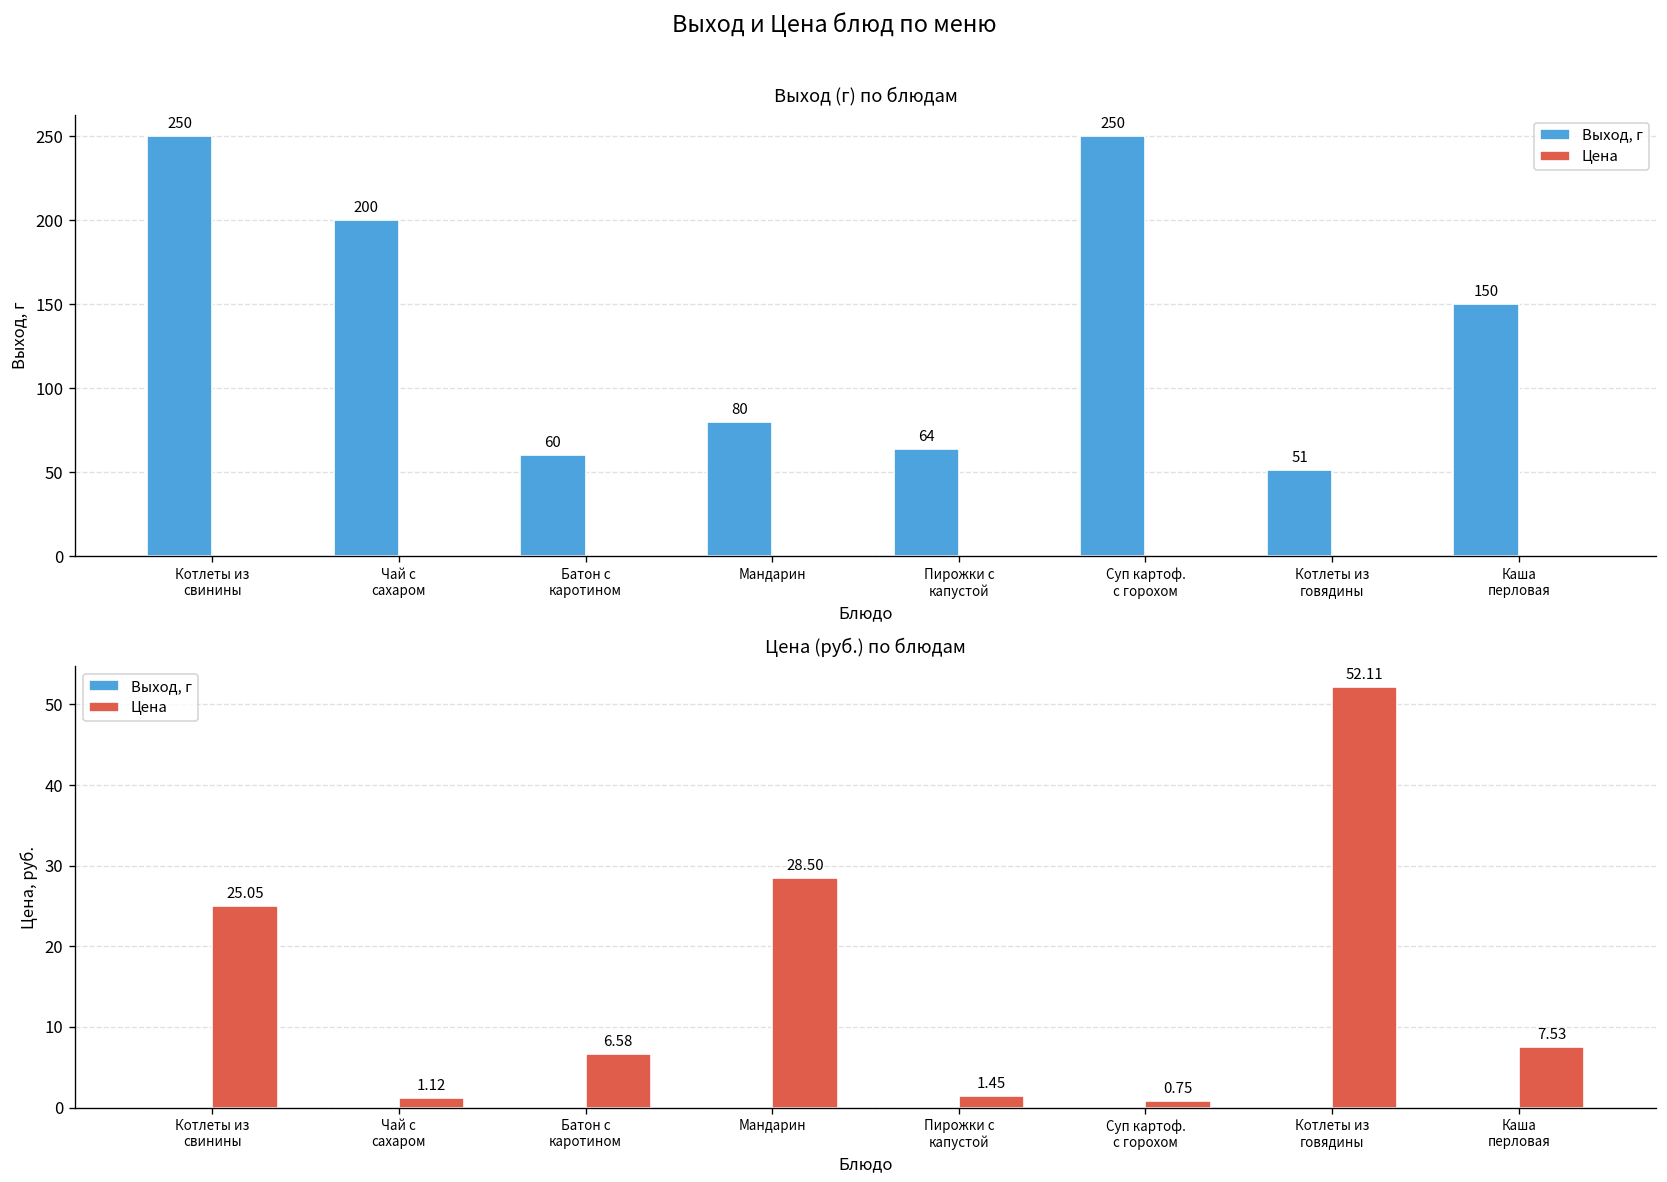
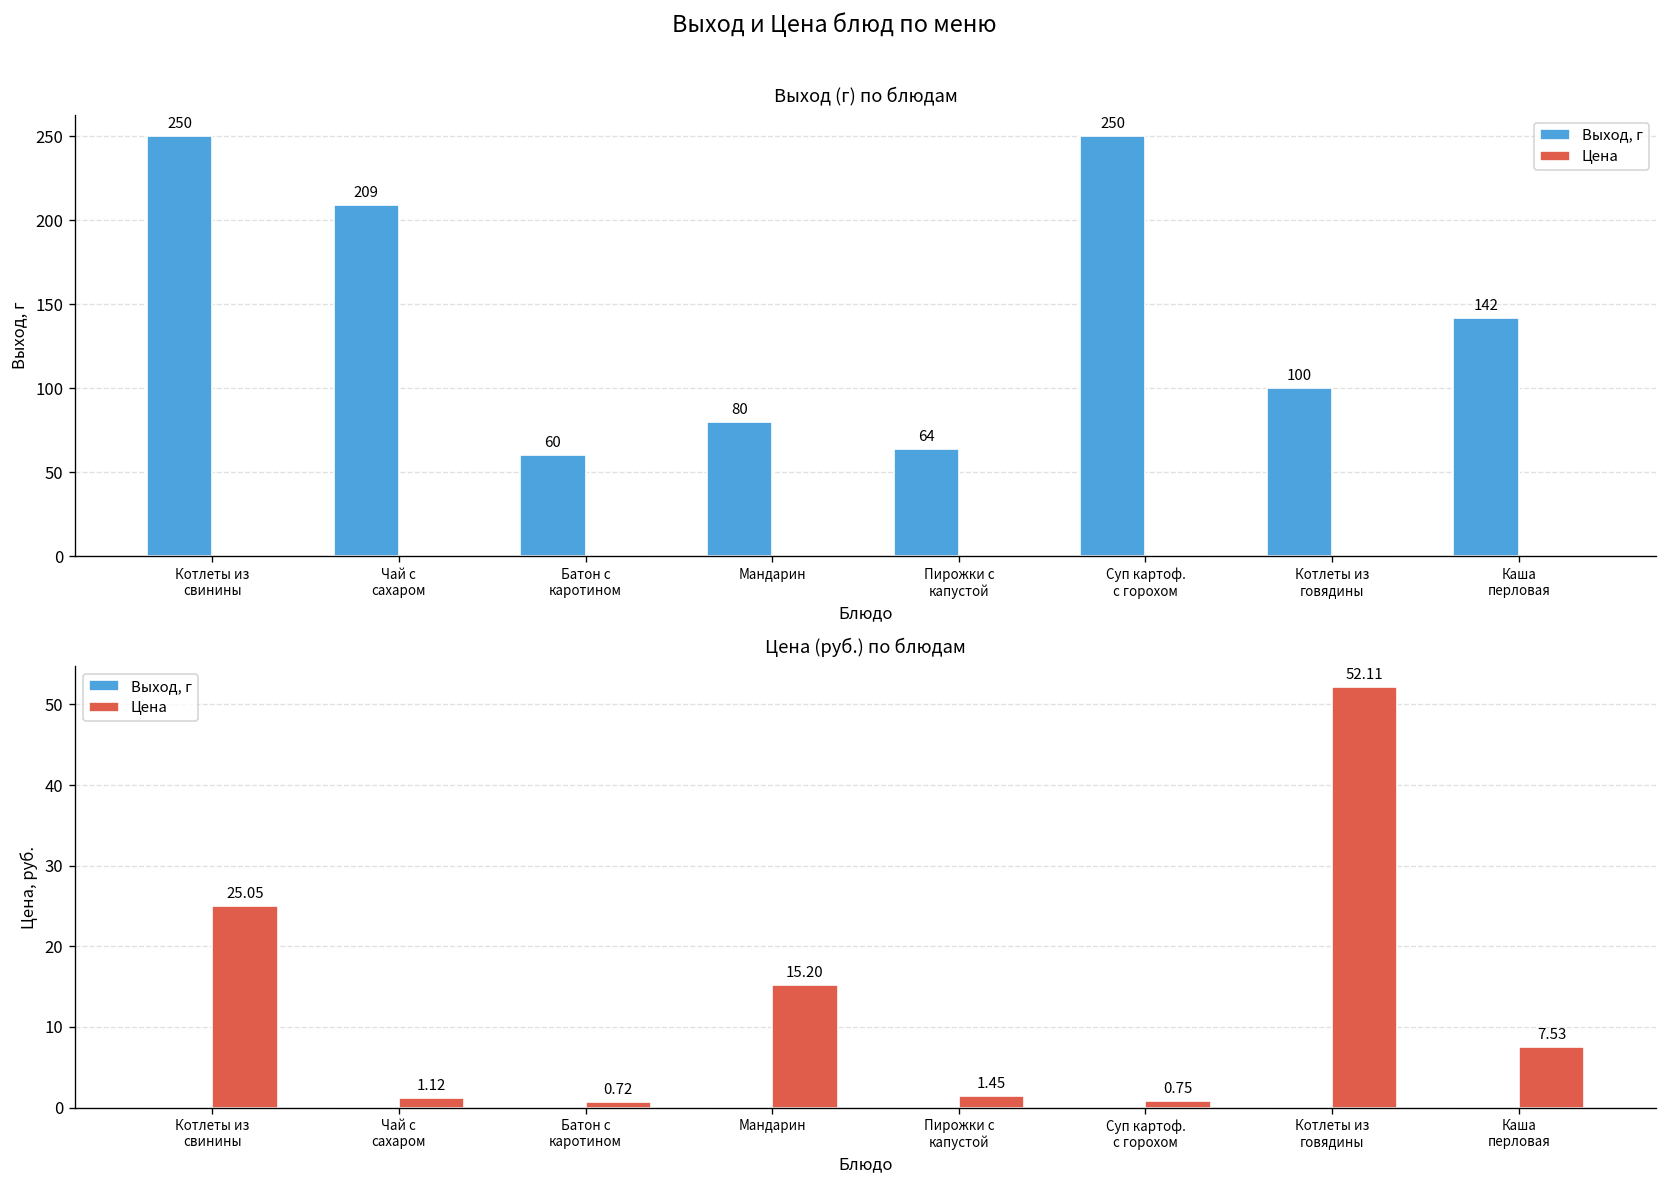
Выход (г) по блюдам, Выход, г, Чай с сахаром: 200 -> 209
Выход (г) по блюдам, Выход, г, Котлеты из говядины: 51 -> 100
Выход (г) по блюдам, Выход, г, Каша перловая: 150 -> 142
Цена (руб.) по блюдам, Цена, Батон с каротином: 6.58 -> 0.72
Цена (руб.) по блюдам, Цена, Мандарин: 28.50 -> 15.20
